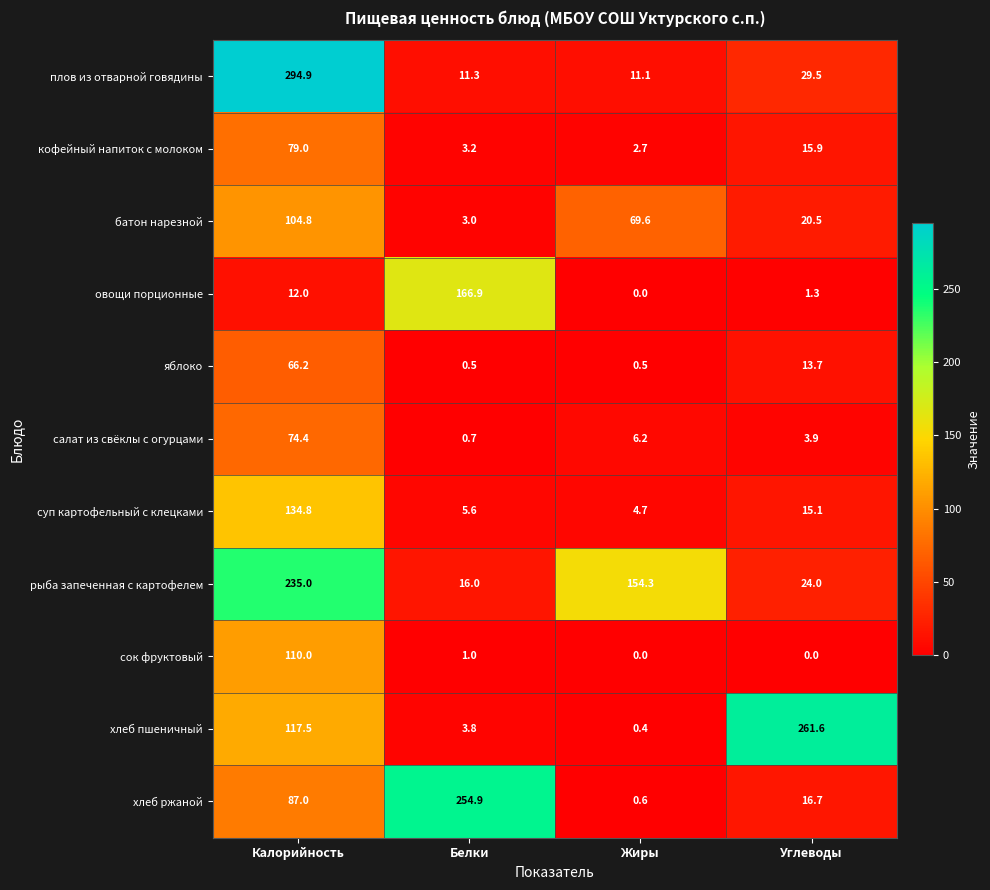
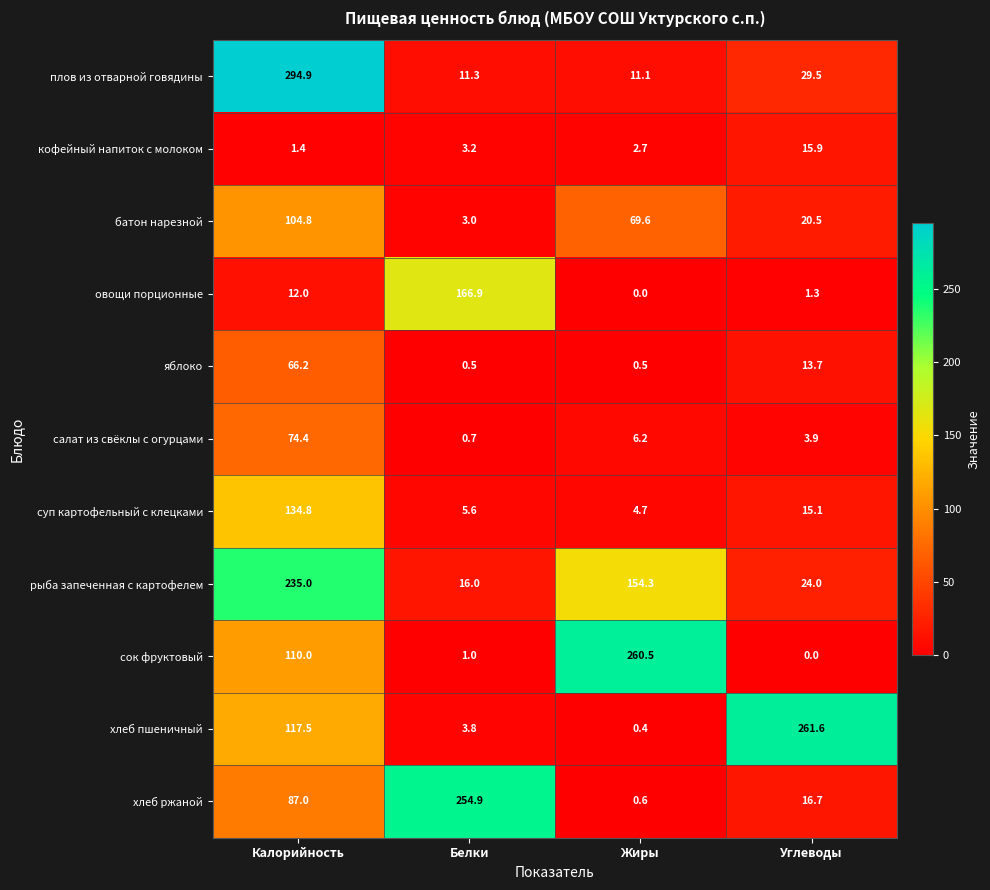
кофейный напиток с молоком, Калорийность: 79.0 -> 1.4
сок фруктовый, Жиры: 0.0 -> 260.5
